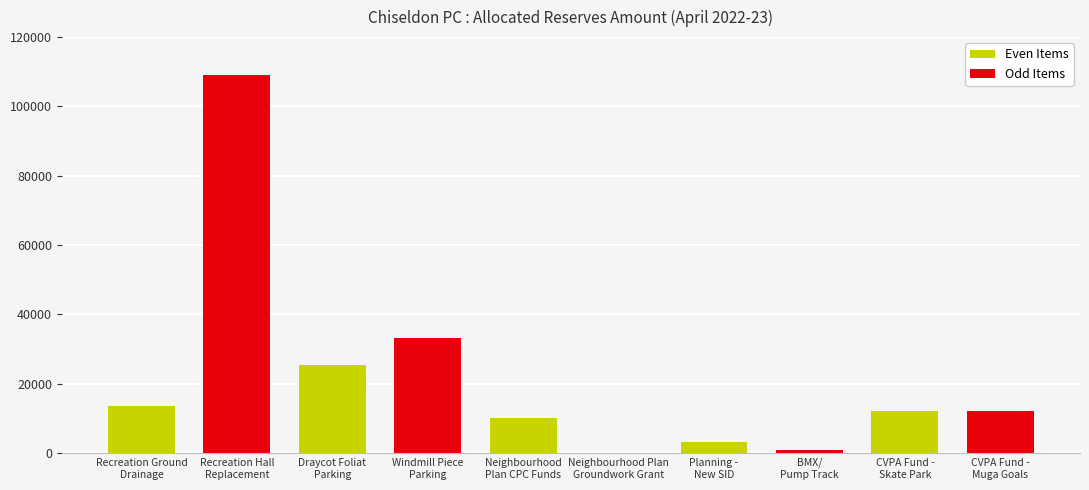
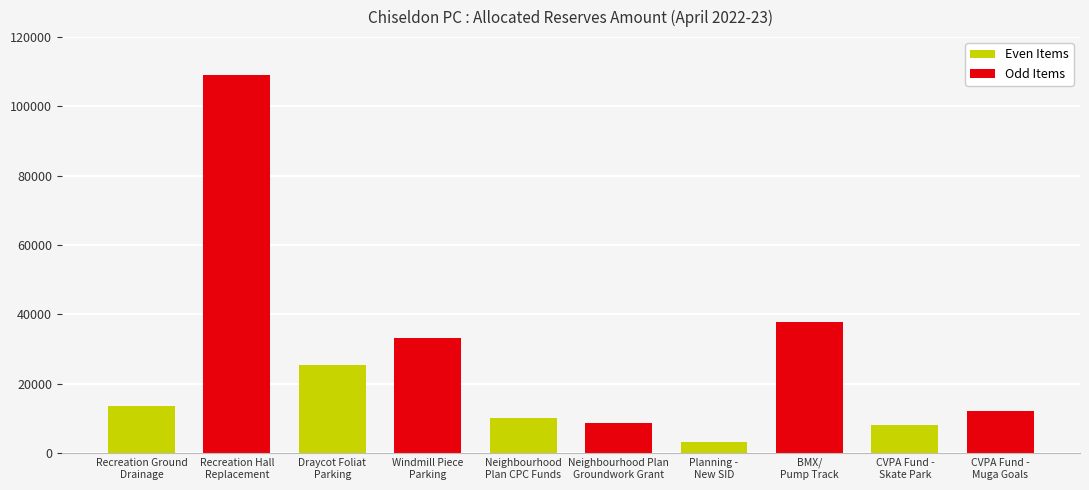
Neighbourhood Plan Groundwork Grant: 0 -> 9000
BMX/ Pump Track: 1000 -> 38000
CVPA Fund - Skate Park: 12000 -> 8000
